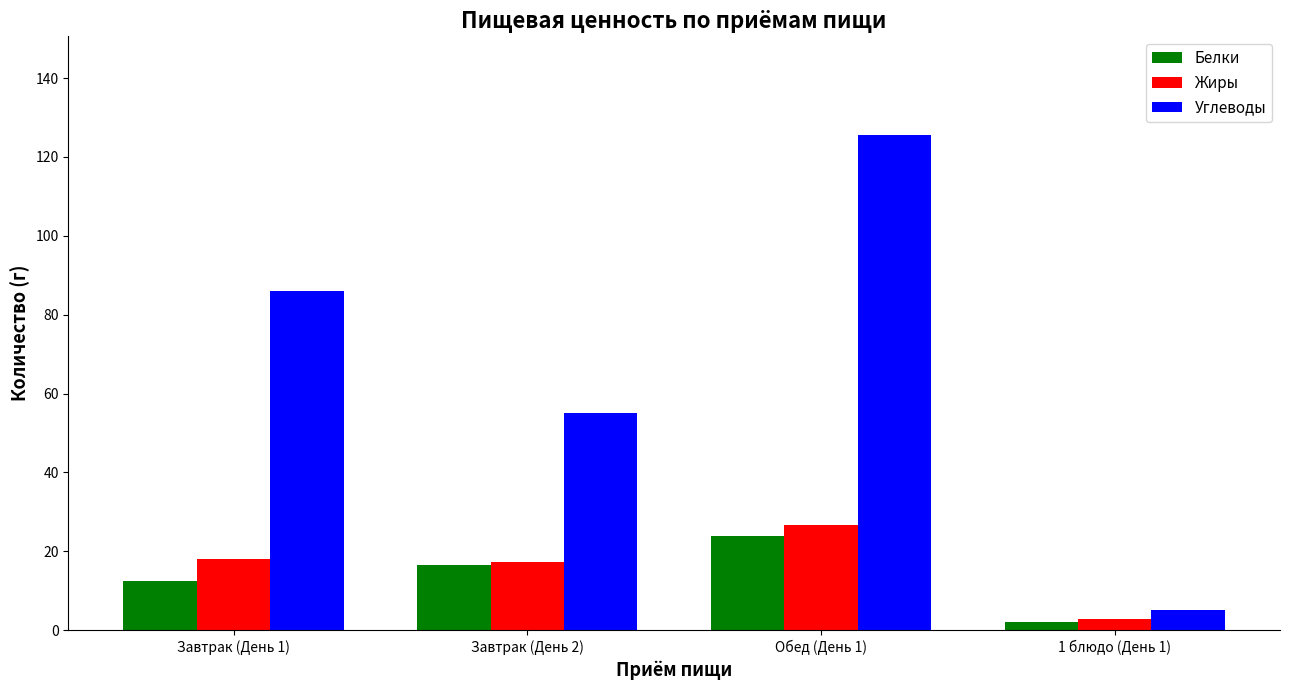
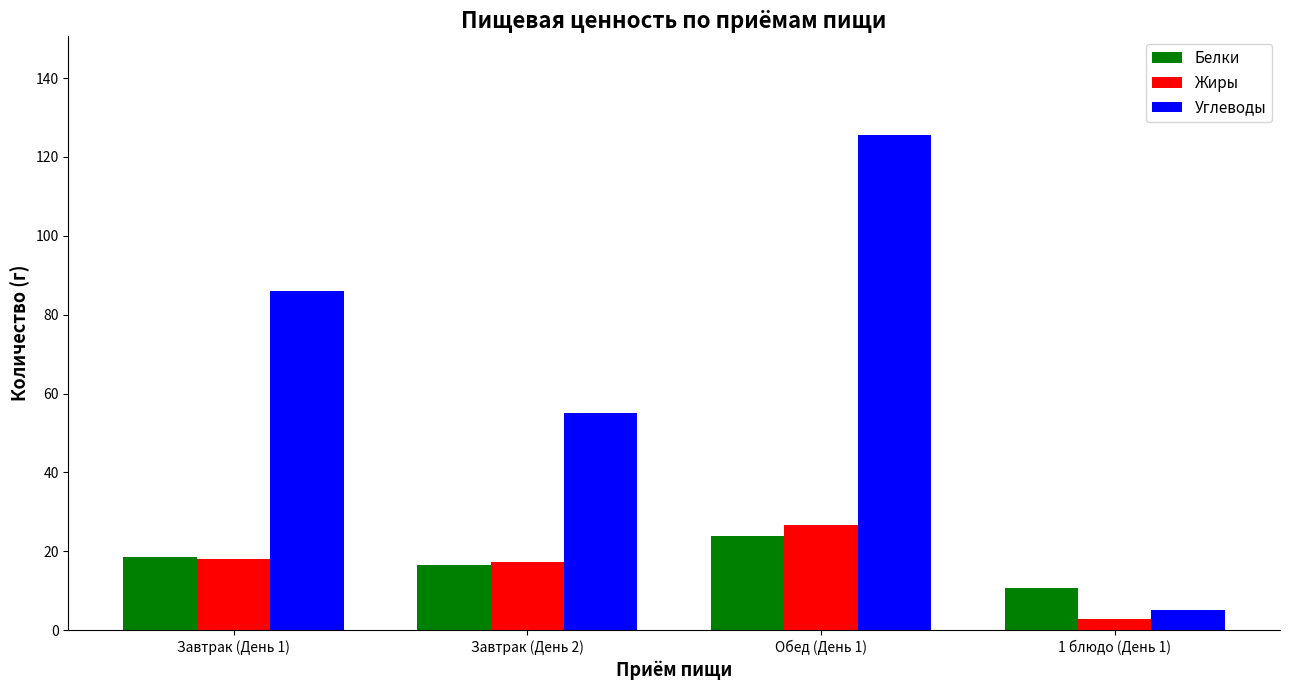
Белки, Завтрак (День 1): 12 -> 18
Белки, 1 блюдо (День 1): 2 -> 11
